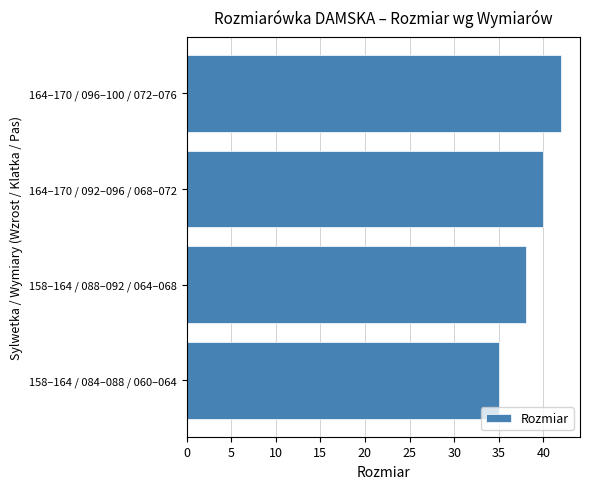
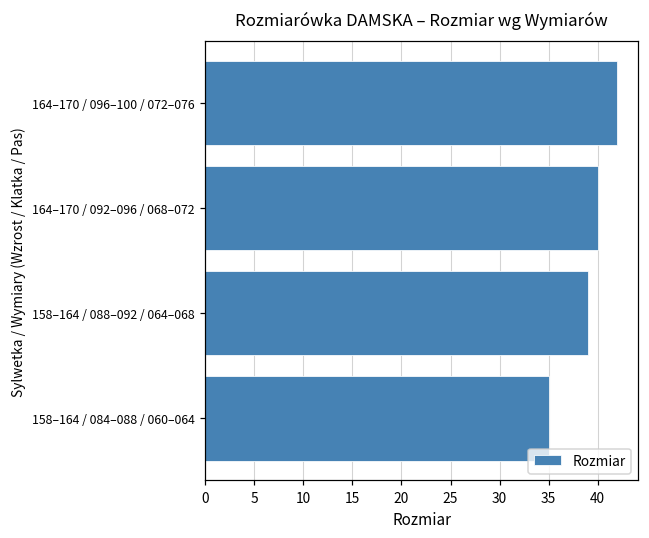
158–164 / 088–092 / 064–068: 38 -> 39
